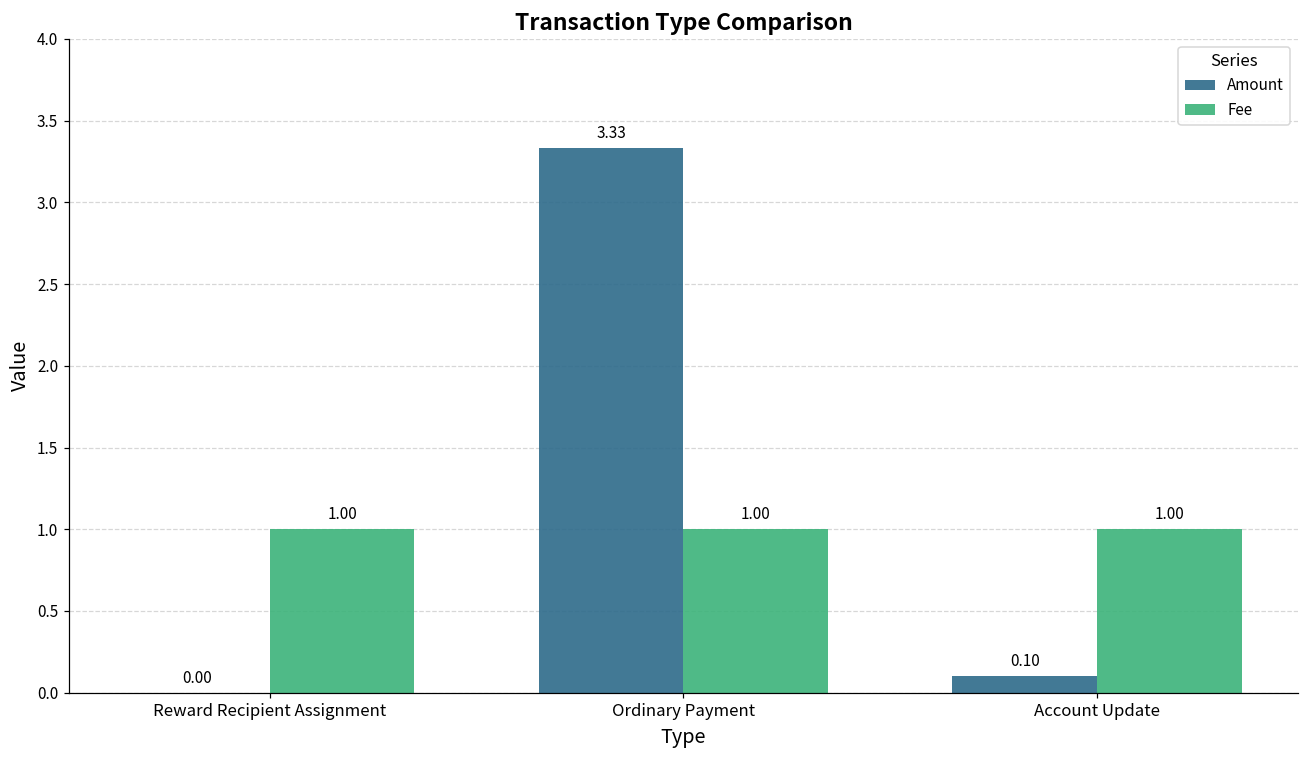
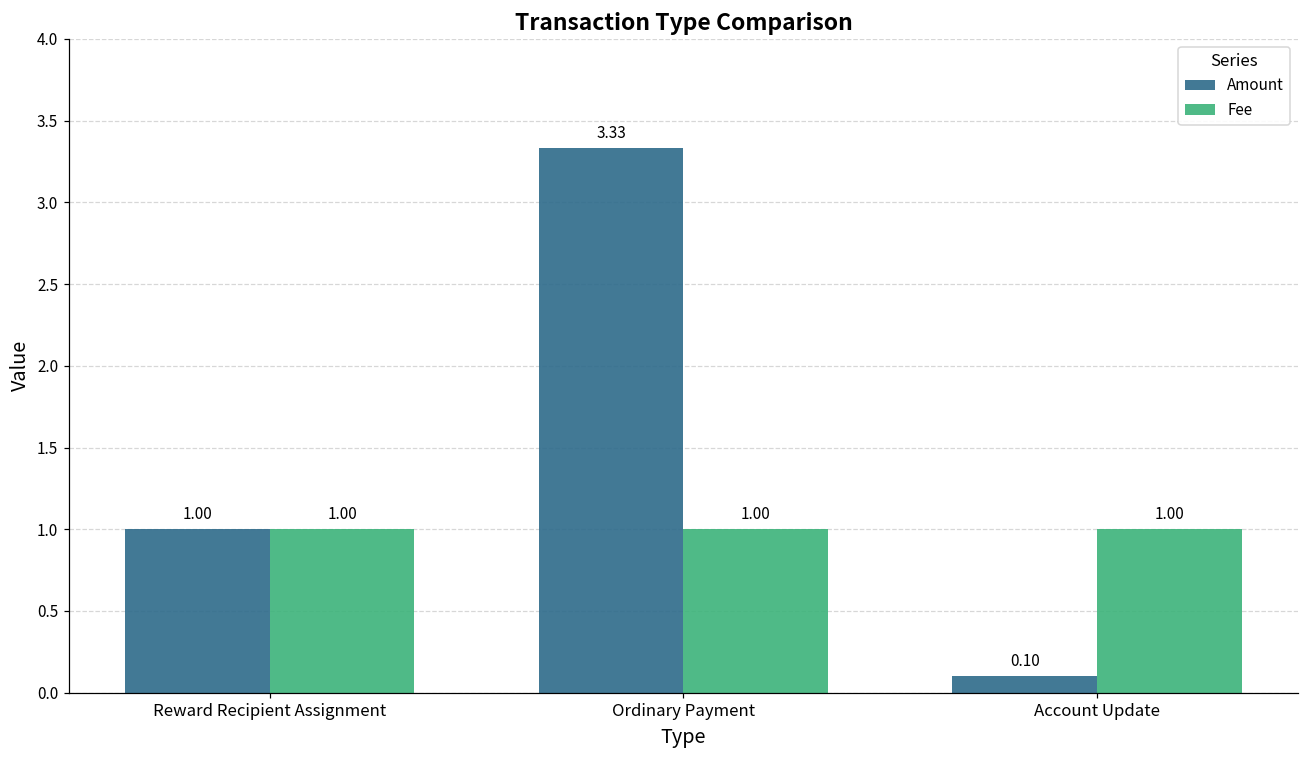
Amount, Reward Recipient Assignment: 0.00 -> 1.00
